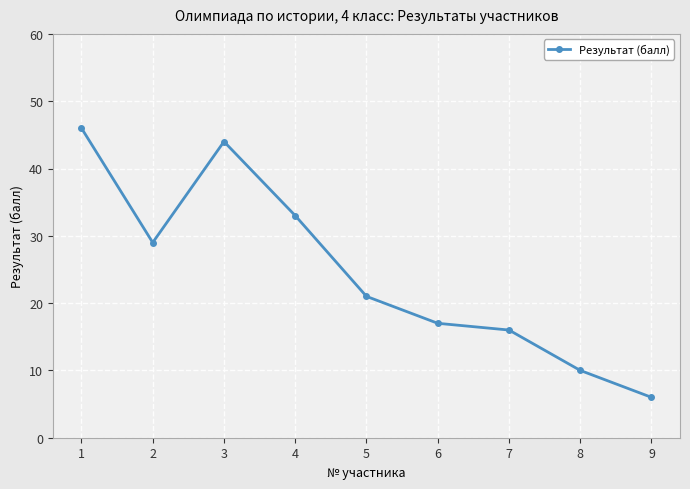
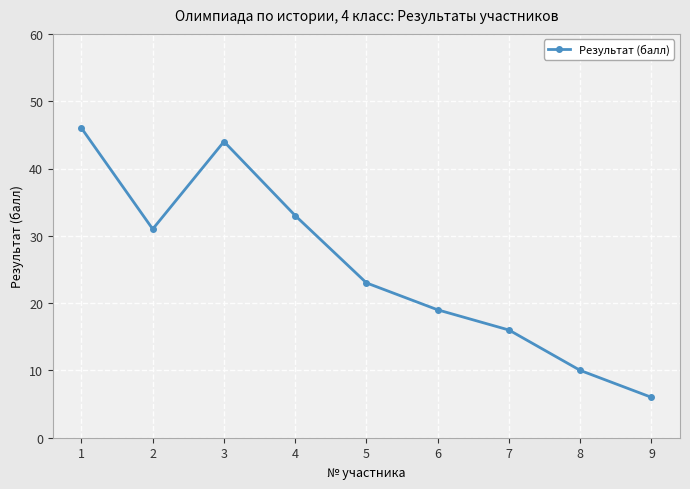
2: 29 -> 31
5: 21 -> 23
6: 17 -> 19
